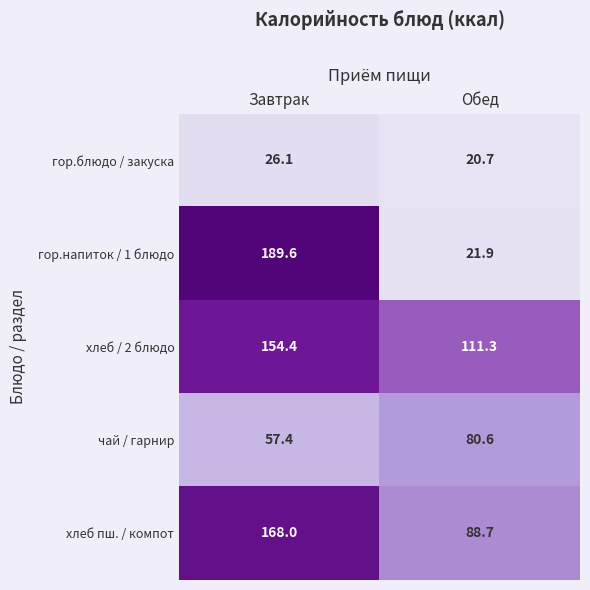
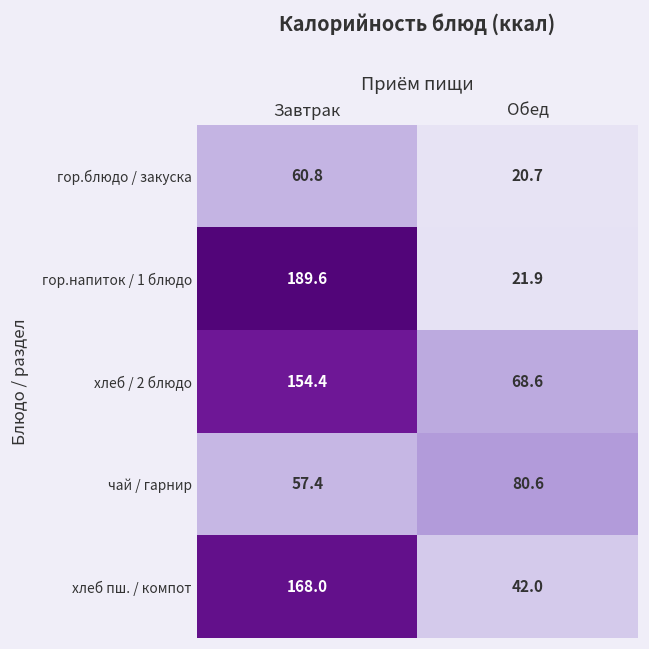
гор.блюдо / закуска, Завтрак: 26.1 -> 60.8
хлеб / 2 блюдо, Обед: 111.3 -> 68.6
хлеб пш. / компот, Обед: 88.7 -> 42.0
